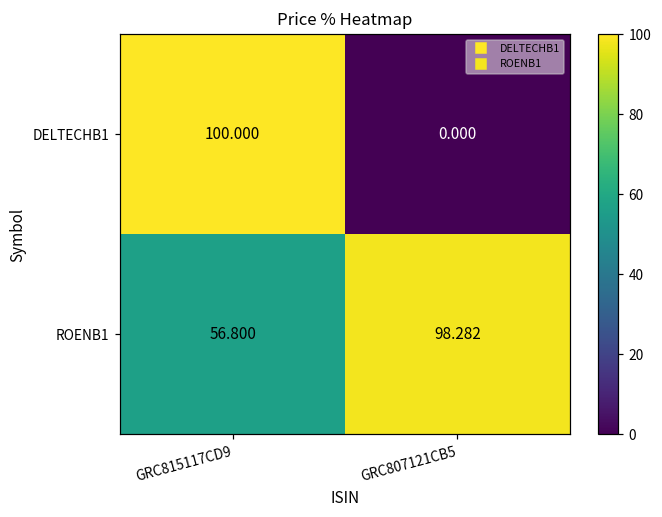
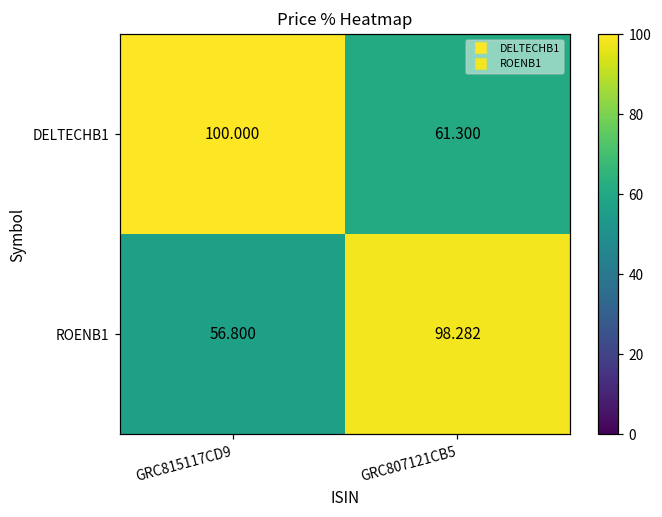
DELTECHB1, GRC807121CB5: 0.000 -> 61.300
